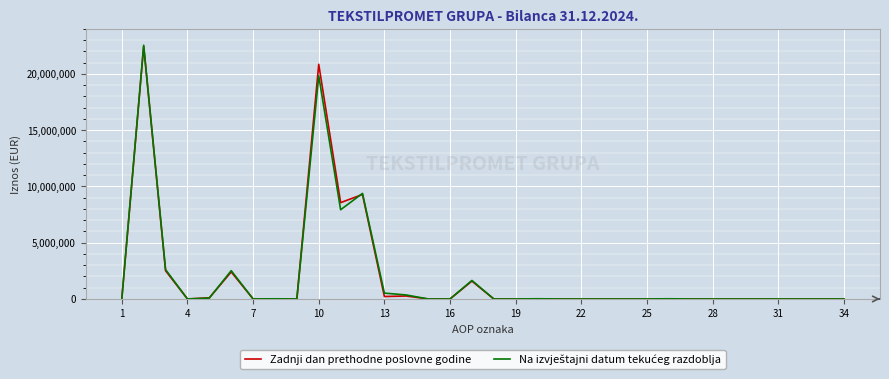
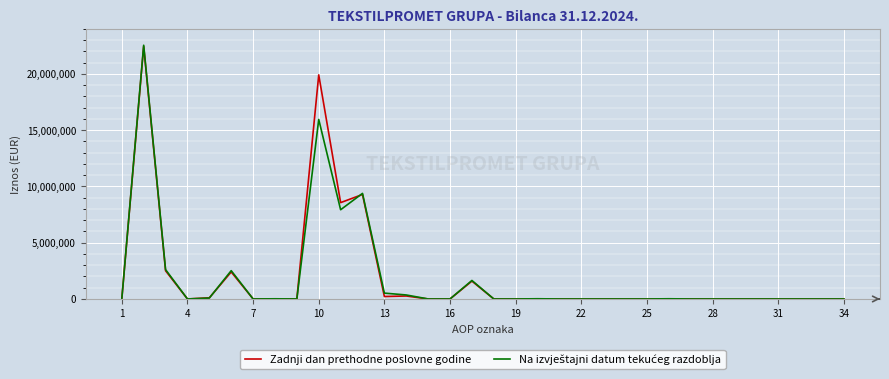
Zadnji dan prethodne poslovne godine, 10: 20,900,000 -> 19,900,000
Na izvještajni datum tekućeg razdoblja, 10: 19,800,000 -> 16,000,000
